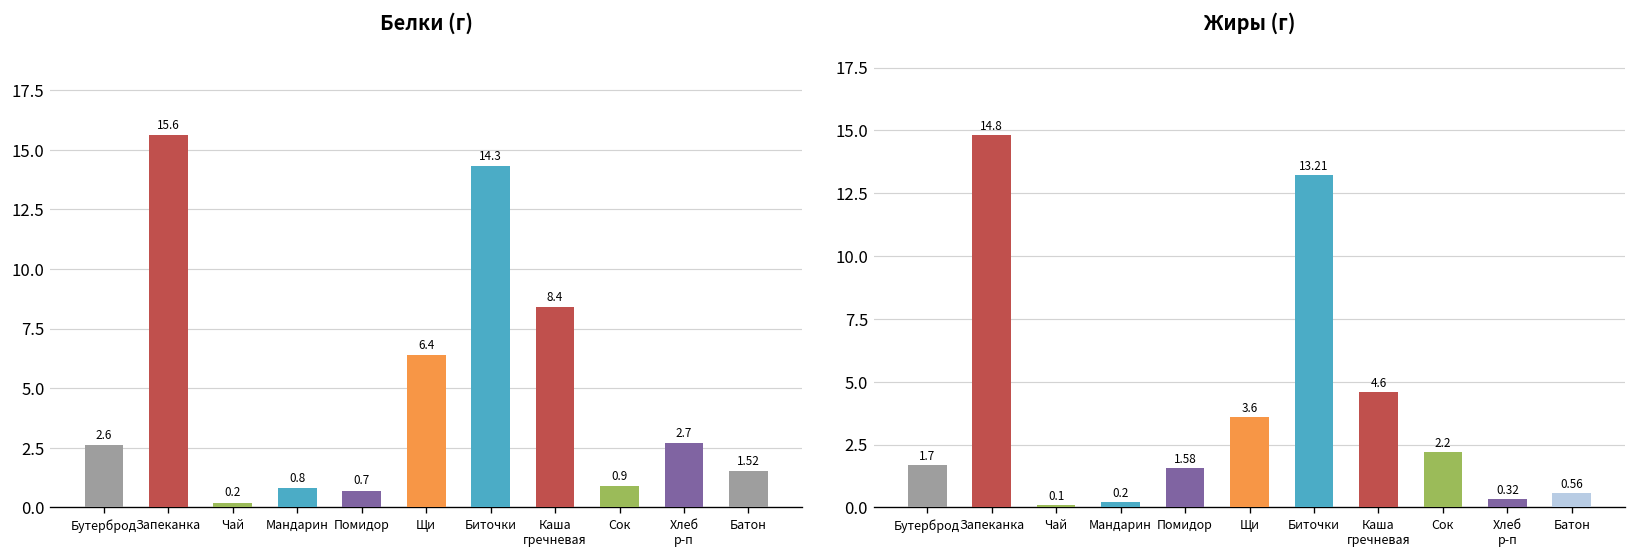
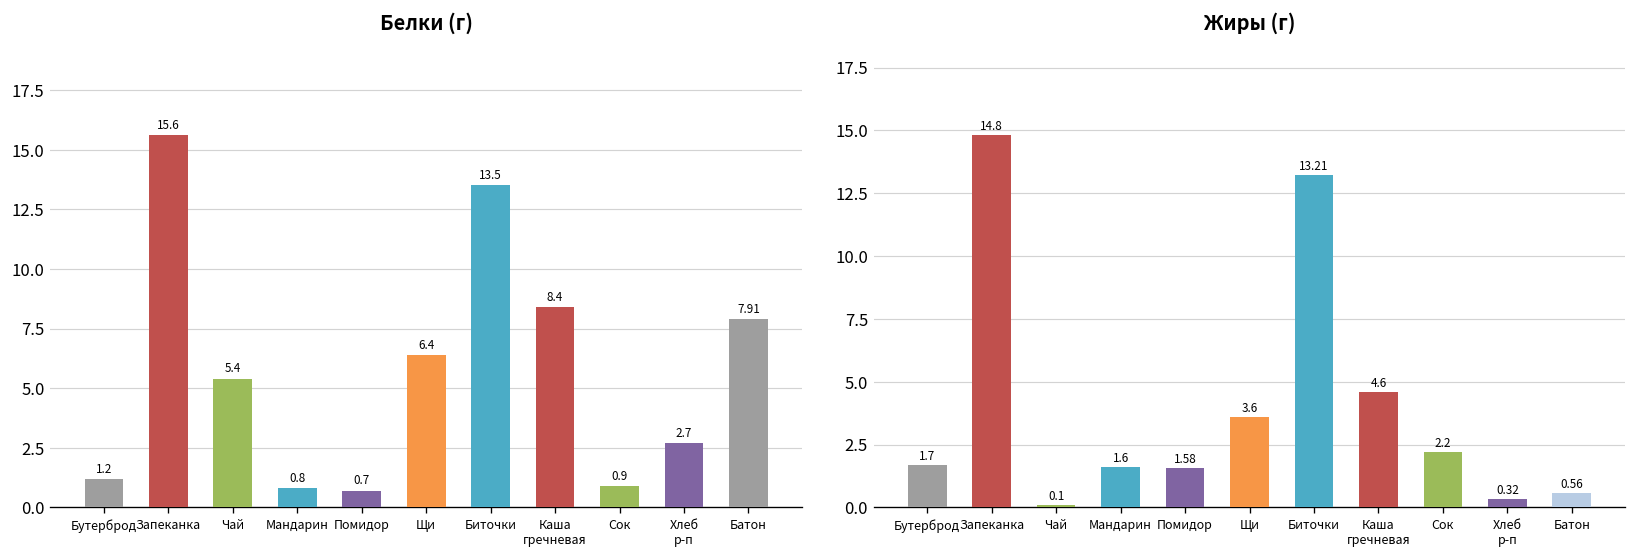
Белки (г), Бутерброд: 2.6 -> 1.2
Белки (г), Чай: 0.2 -> 5.4
Белки (г), Биточки: 14.3 -> 13.5
Белки (г), Батон: 1.52 -> 7.91
Жиры (г), Мандарин: 0.2 -> 1.6
